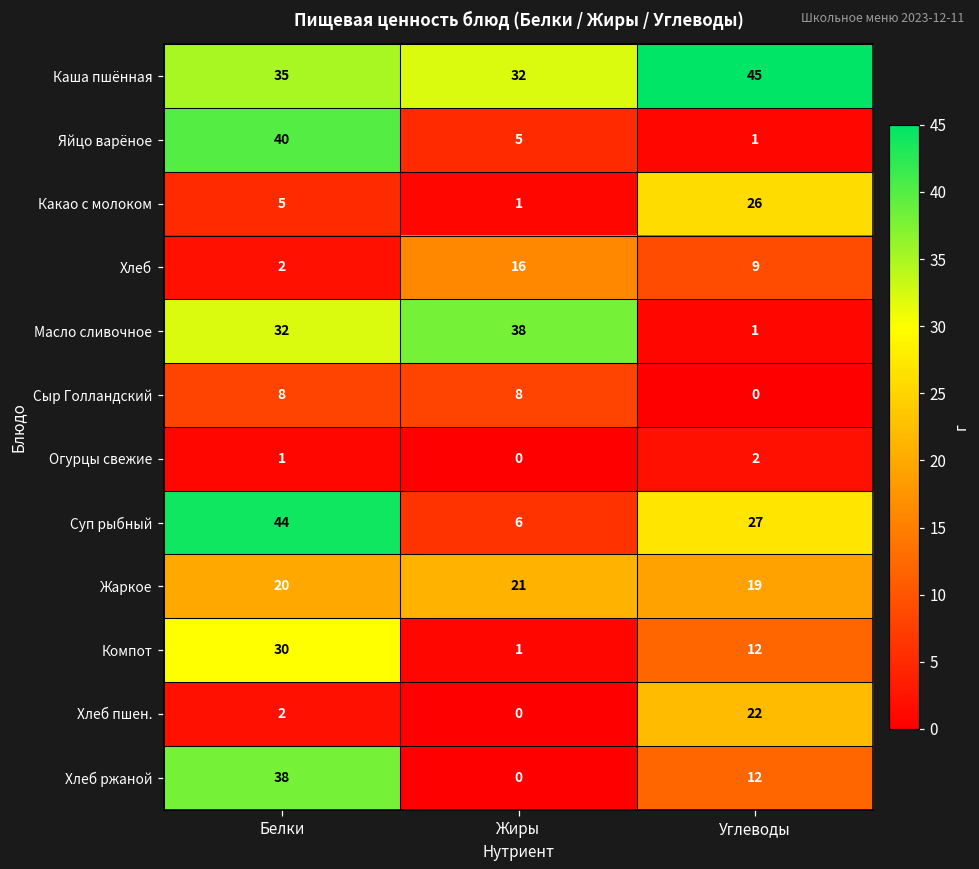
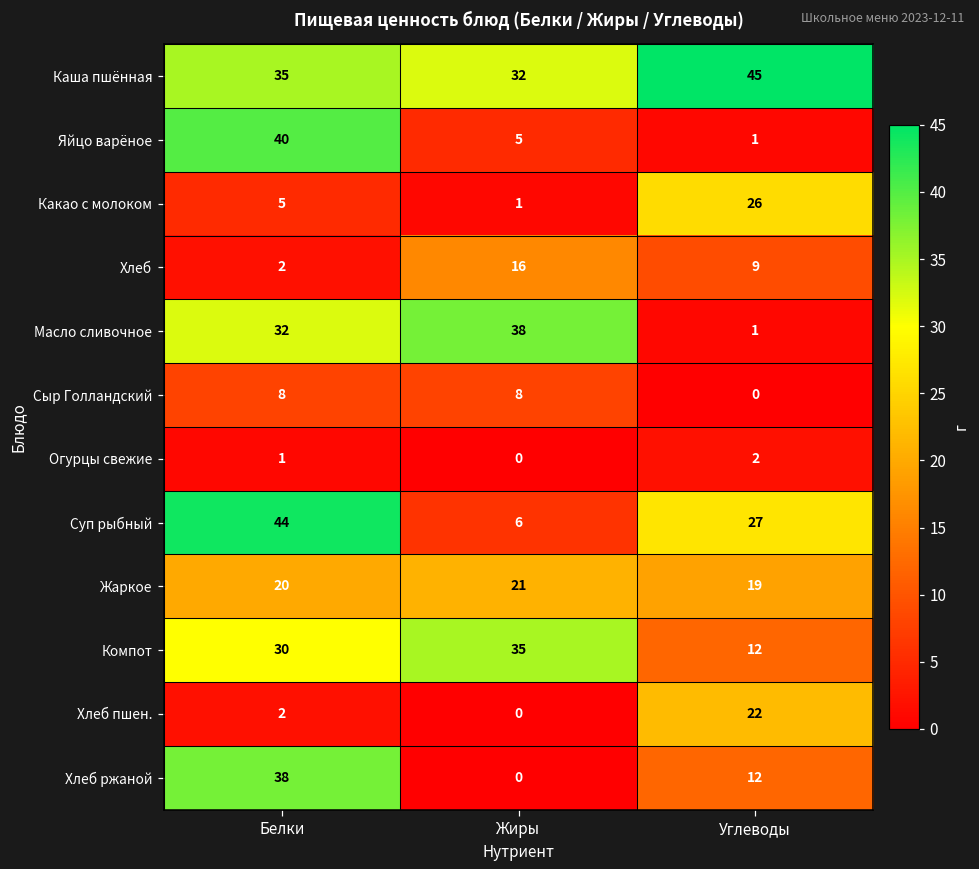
Компот, Жиры: 1 -> 35
